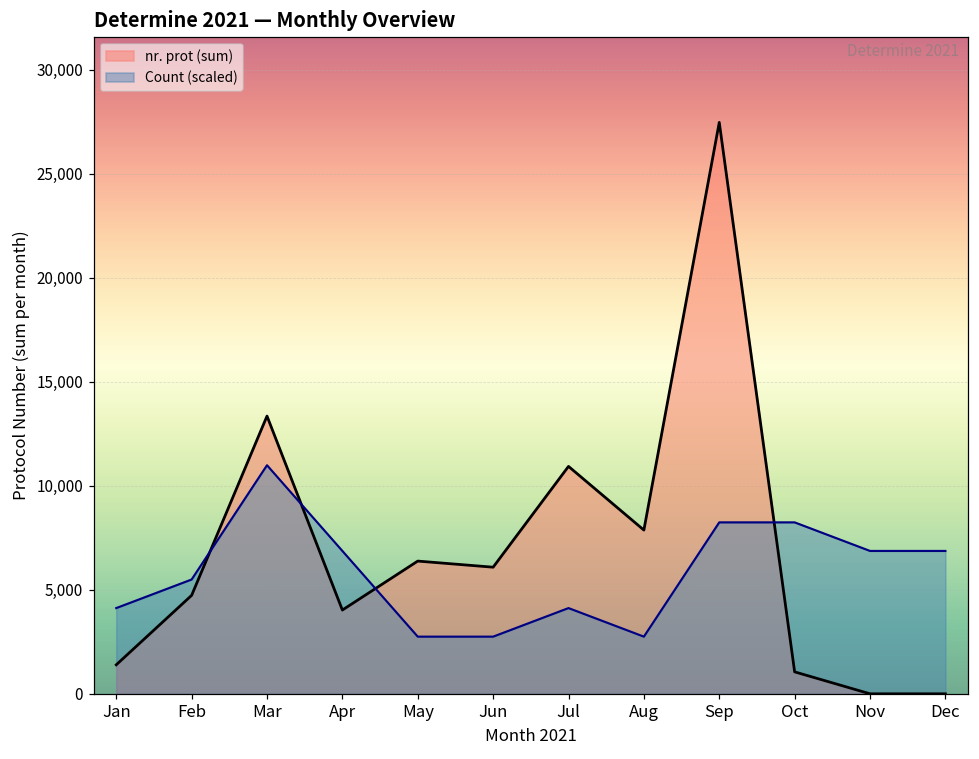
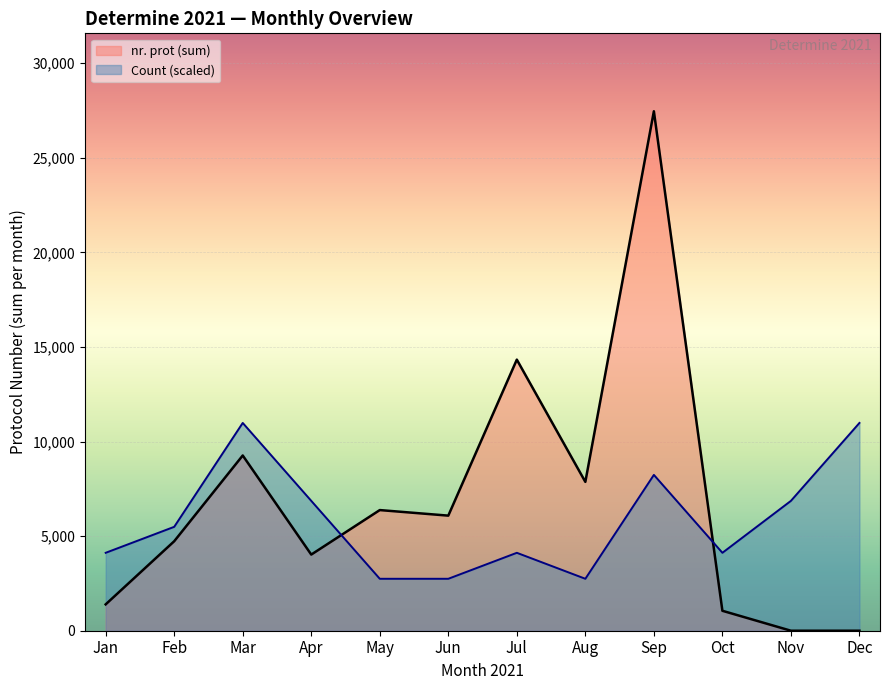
nr. prot (sum), Mar: 13,300 -> 9,300
nr. prot (sum), Jul: 10,900 -> 14,300
Count (scaled), Oct: 8,200 -> 4,100
Count (scaled), Dec: 6,900 -> 11,000
